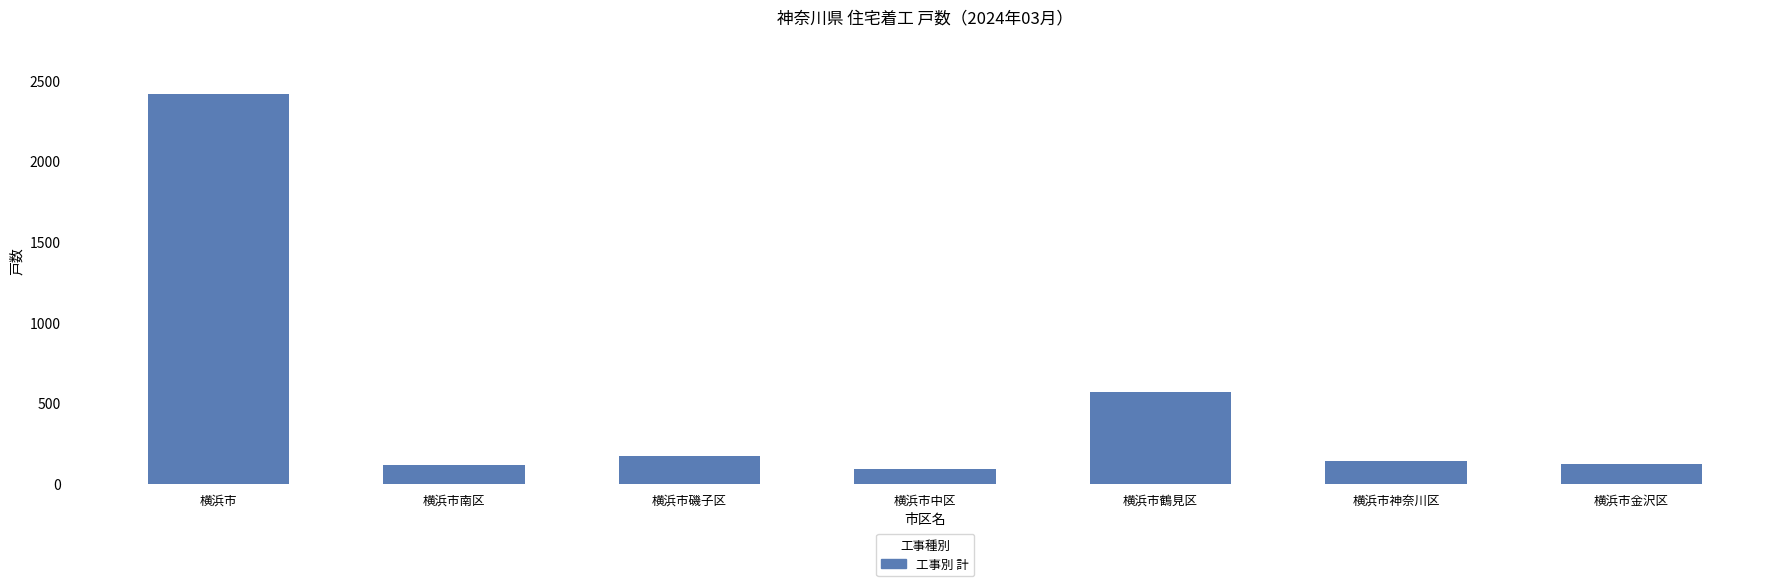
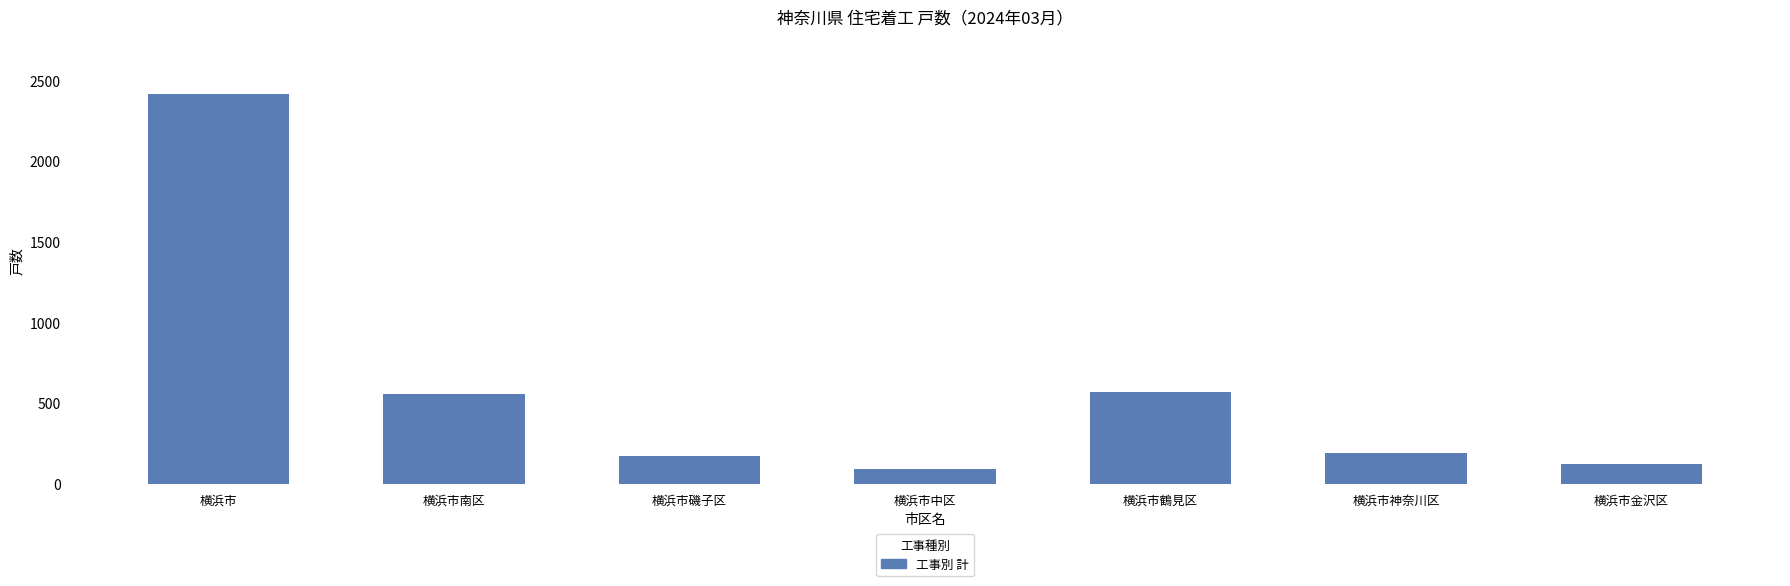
横浜市南区: 110 -> 560
横浜市神奈川区: 140 -> 190
